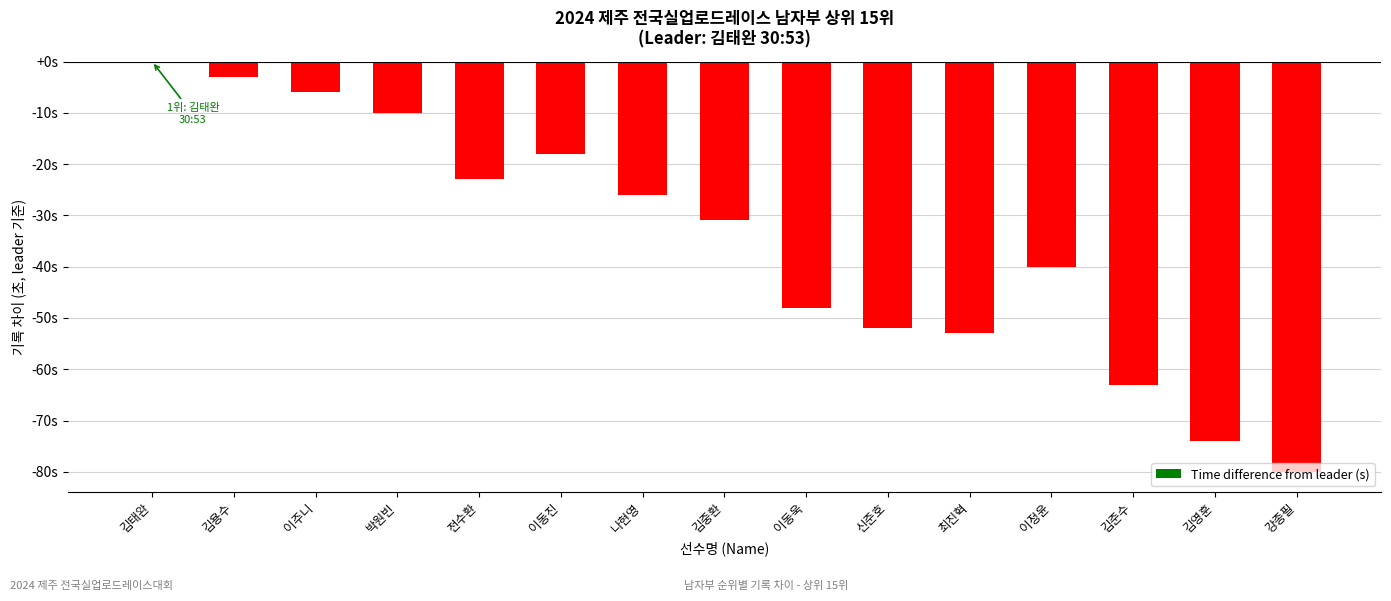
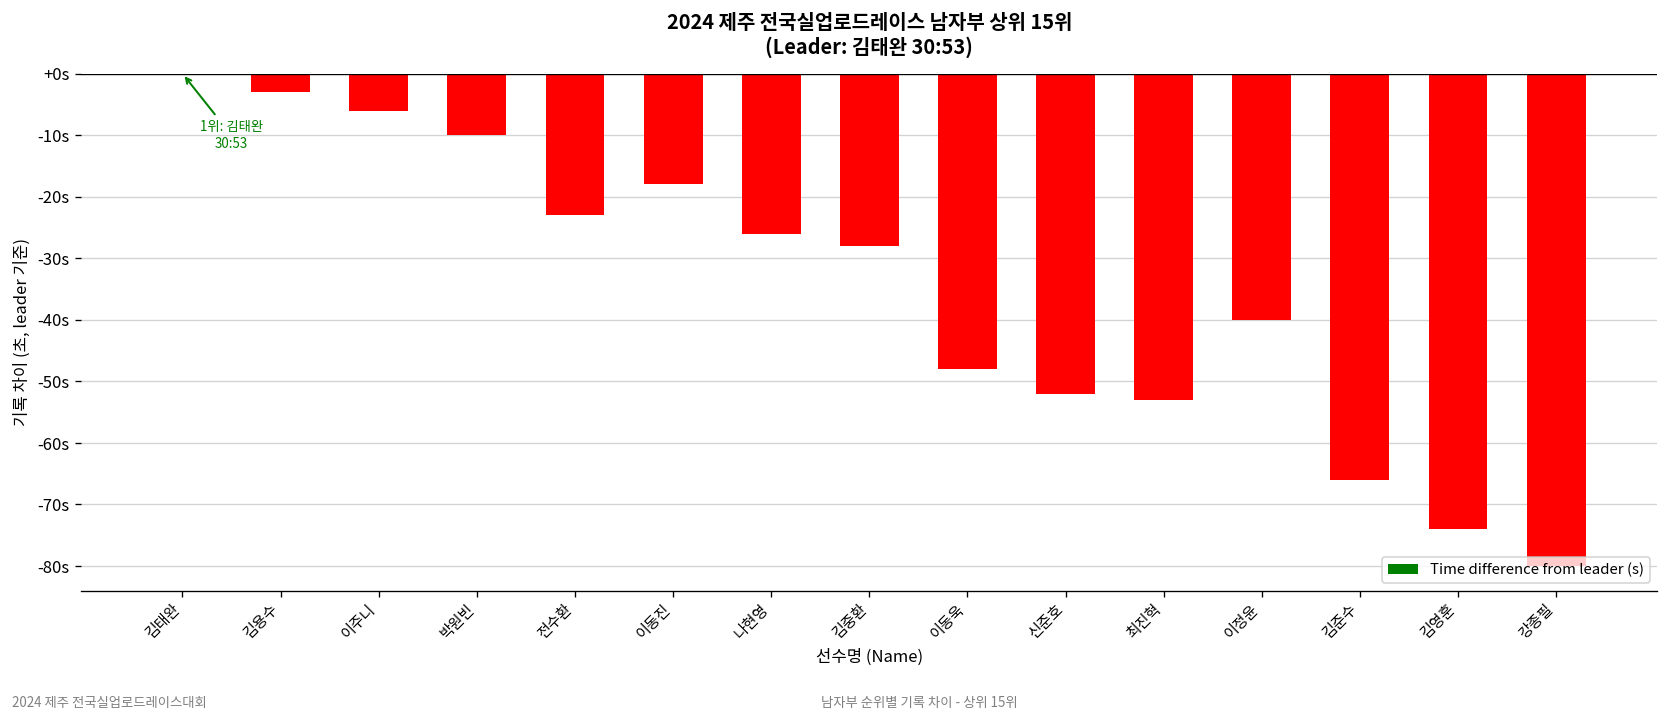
김중환: -31s -> -28s
김준수: -63s -> -66s
